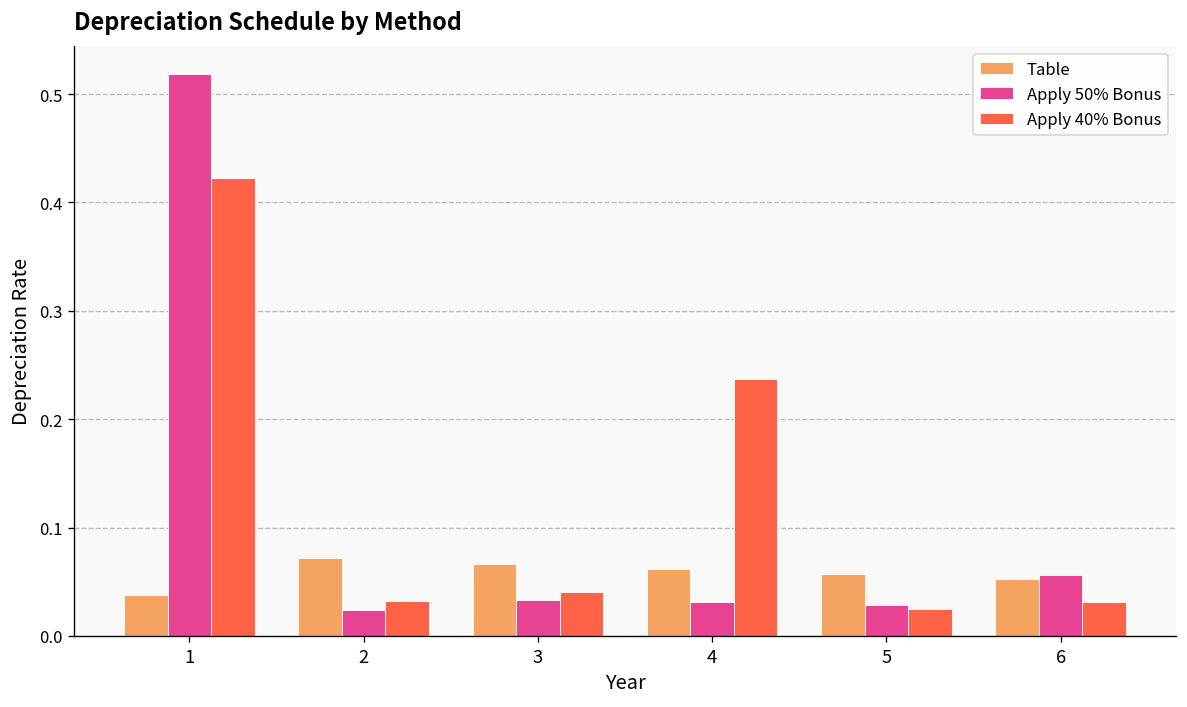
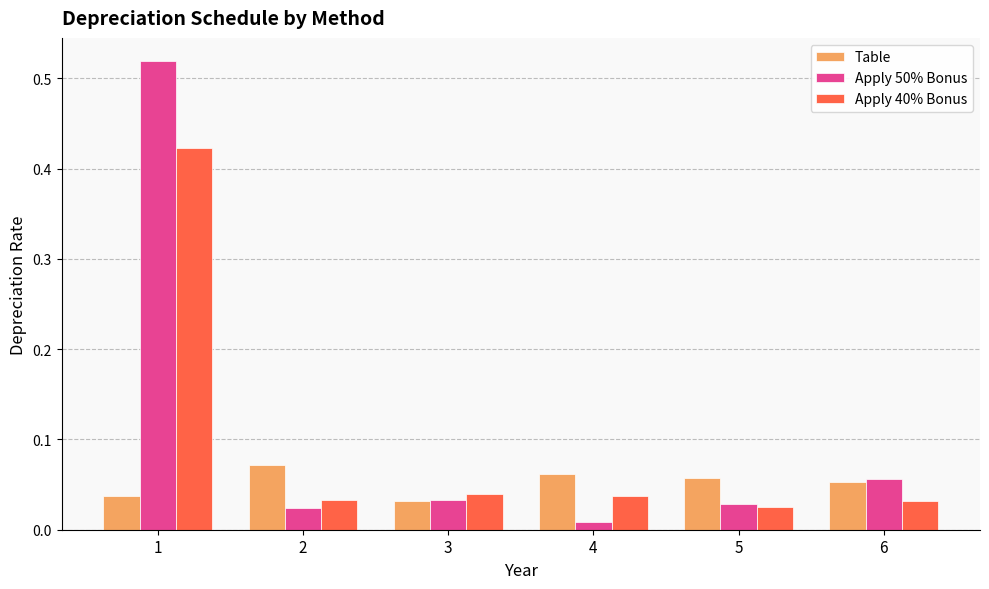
Table, 3: 0.07 -> 0.03
Apply 50% Bonus, 4: 0.03 -> 0.01
Apply 40% Bonus, 4: 0.24 -> 0.04
